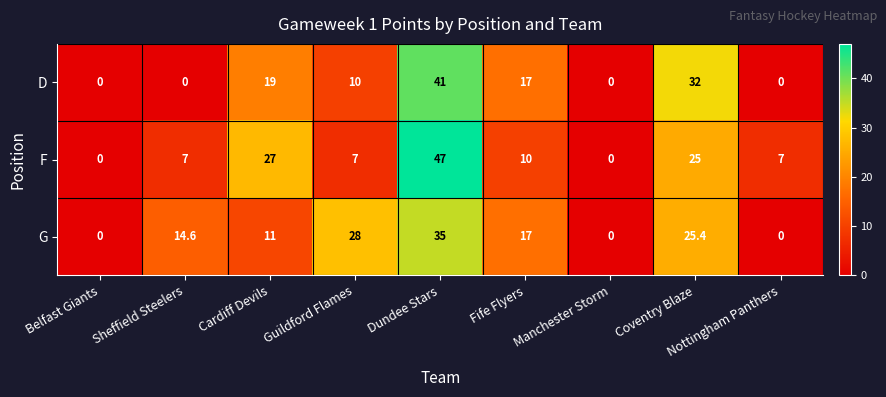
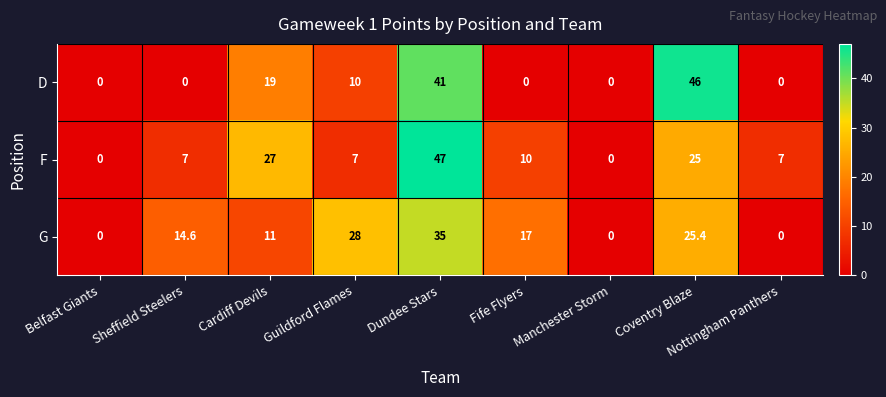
D, Fife Flyers: 17 -> 0
D, Coventry Blaze: 32 -> 46
